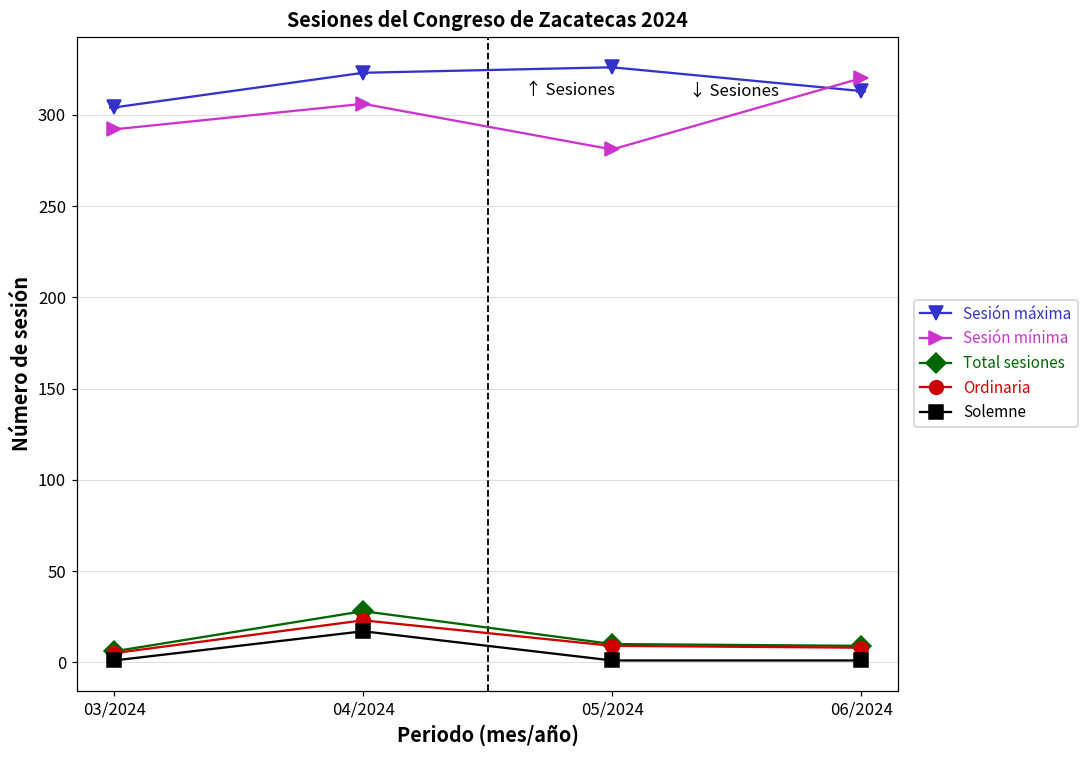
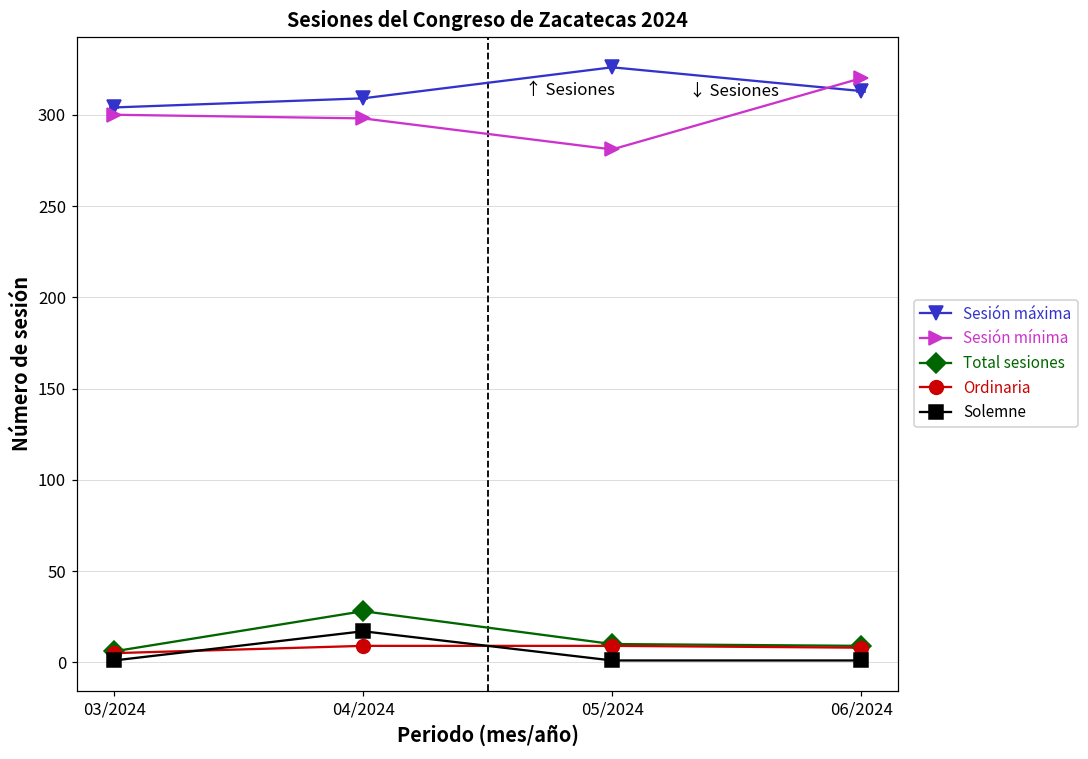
Sesión mínima, 03/2024: 292 -> 300
Sesión máxima, 04/2024: 323 -> 309
Sesión mínima, 04/2024: 306 -> 298
Ordinaria, 04/2024: 23 -> 9
